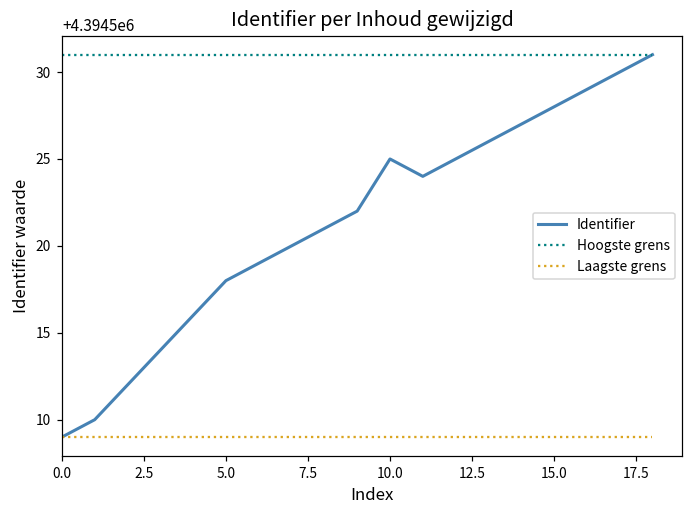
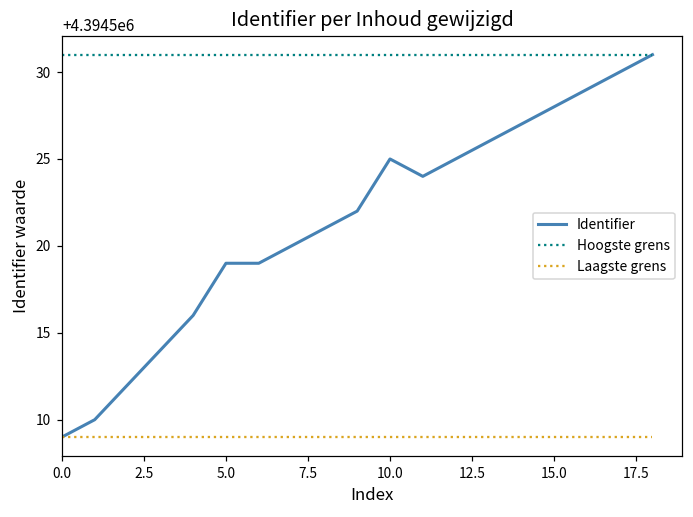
Identifier, 5.0: 4394518 -> 4394519
